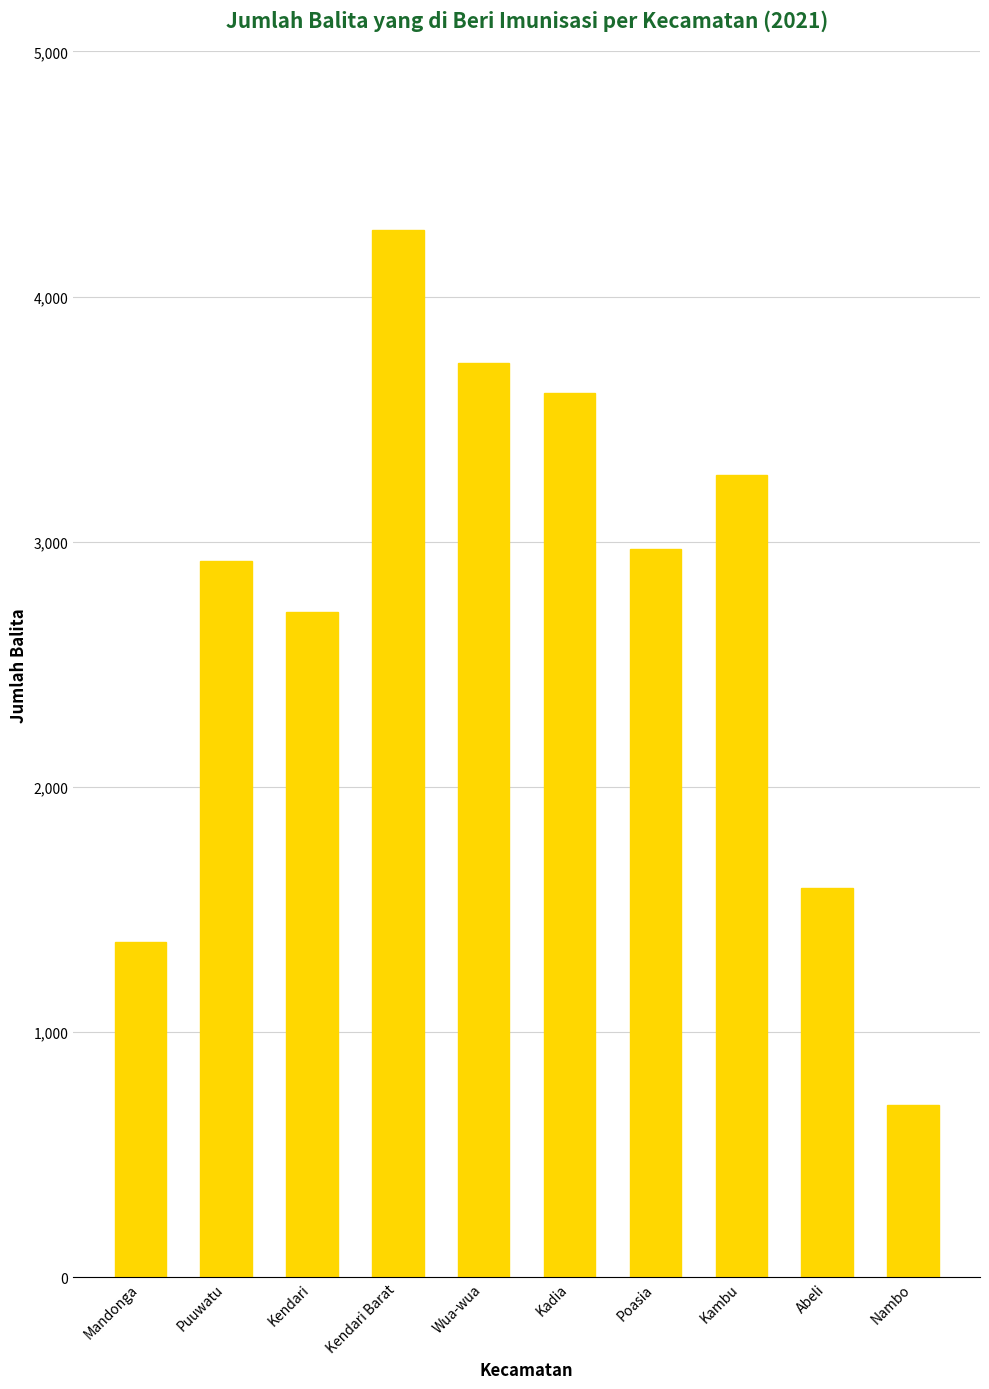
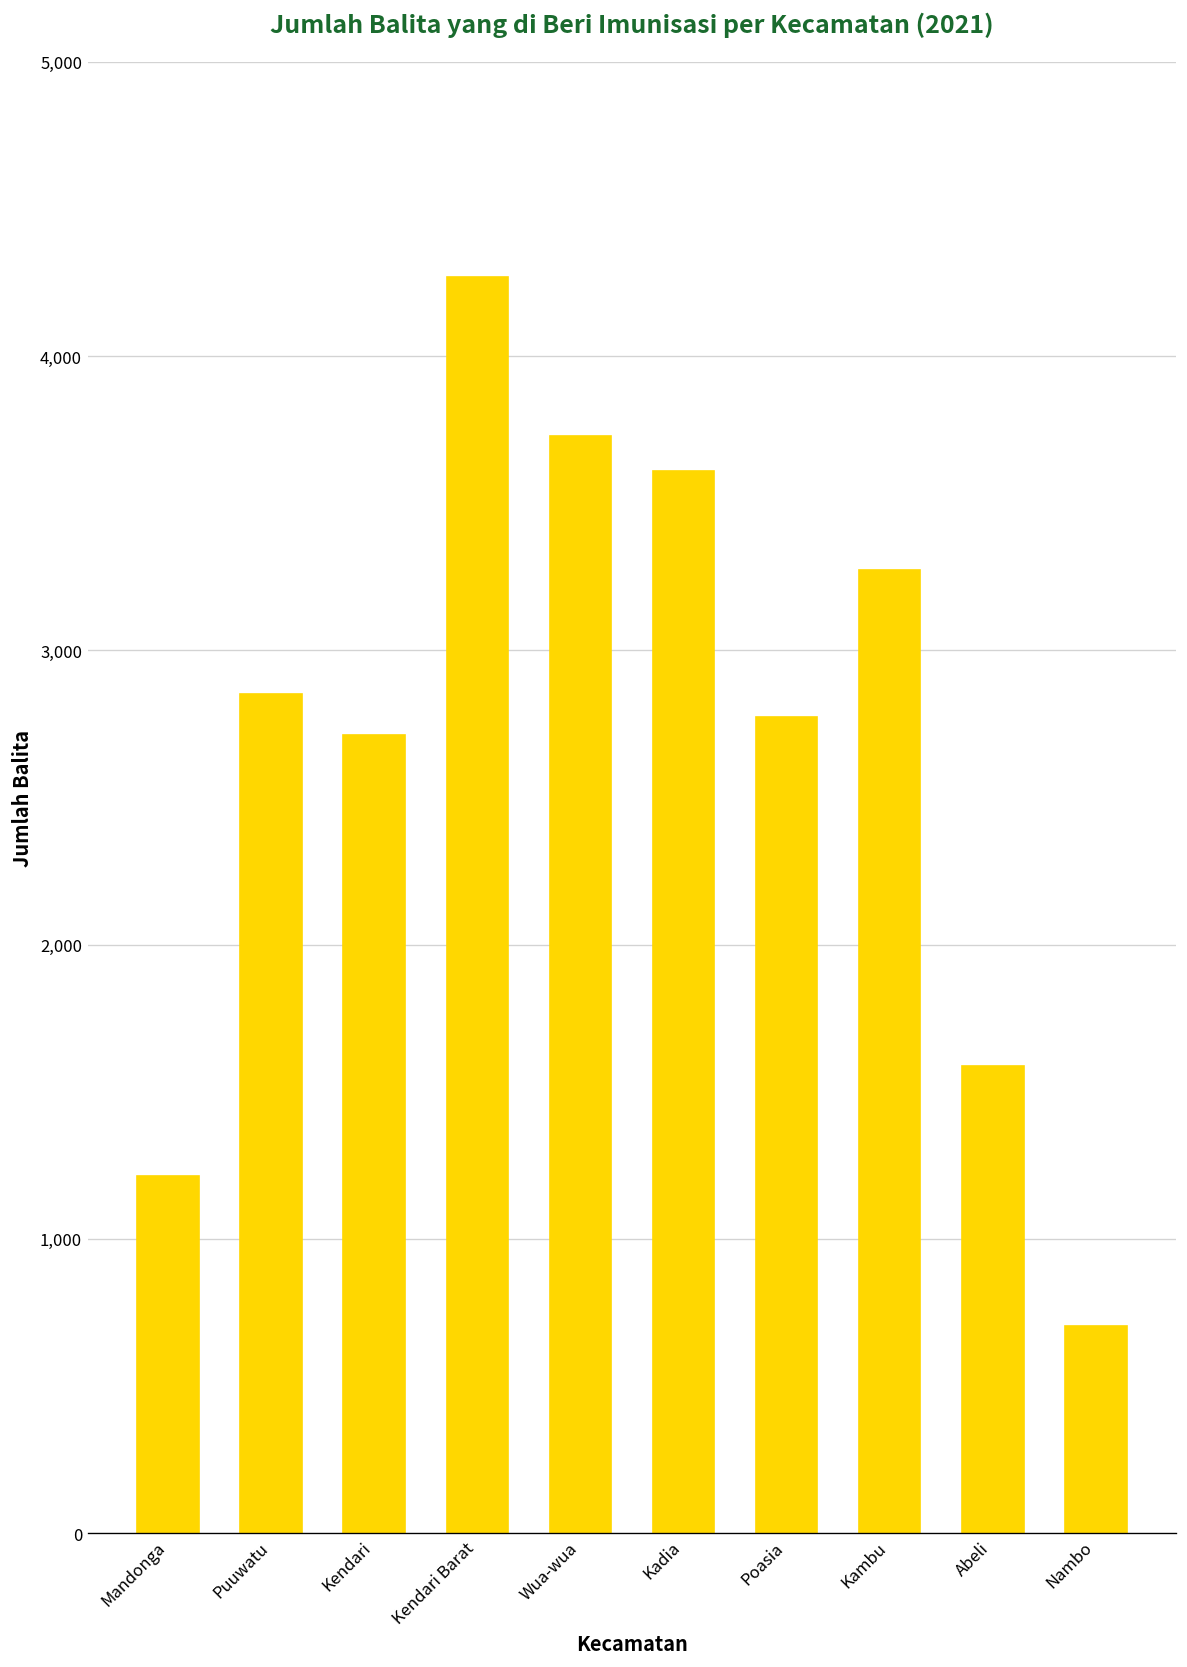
Mandonga: 1,370 -> 1,210
Puuwatu: 2,920 -> 2,850
Poasia: 2,970 -> 2,780
